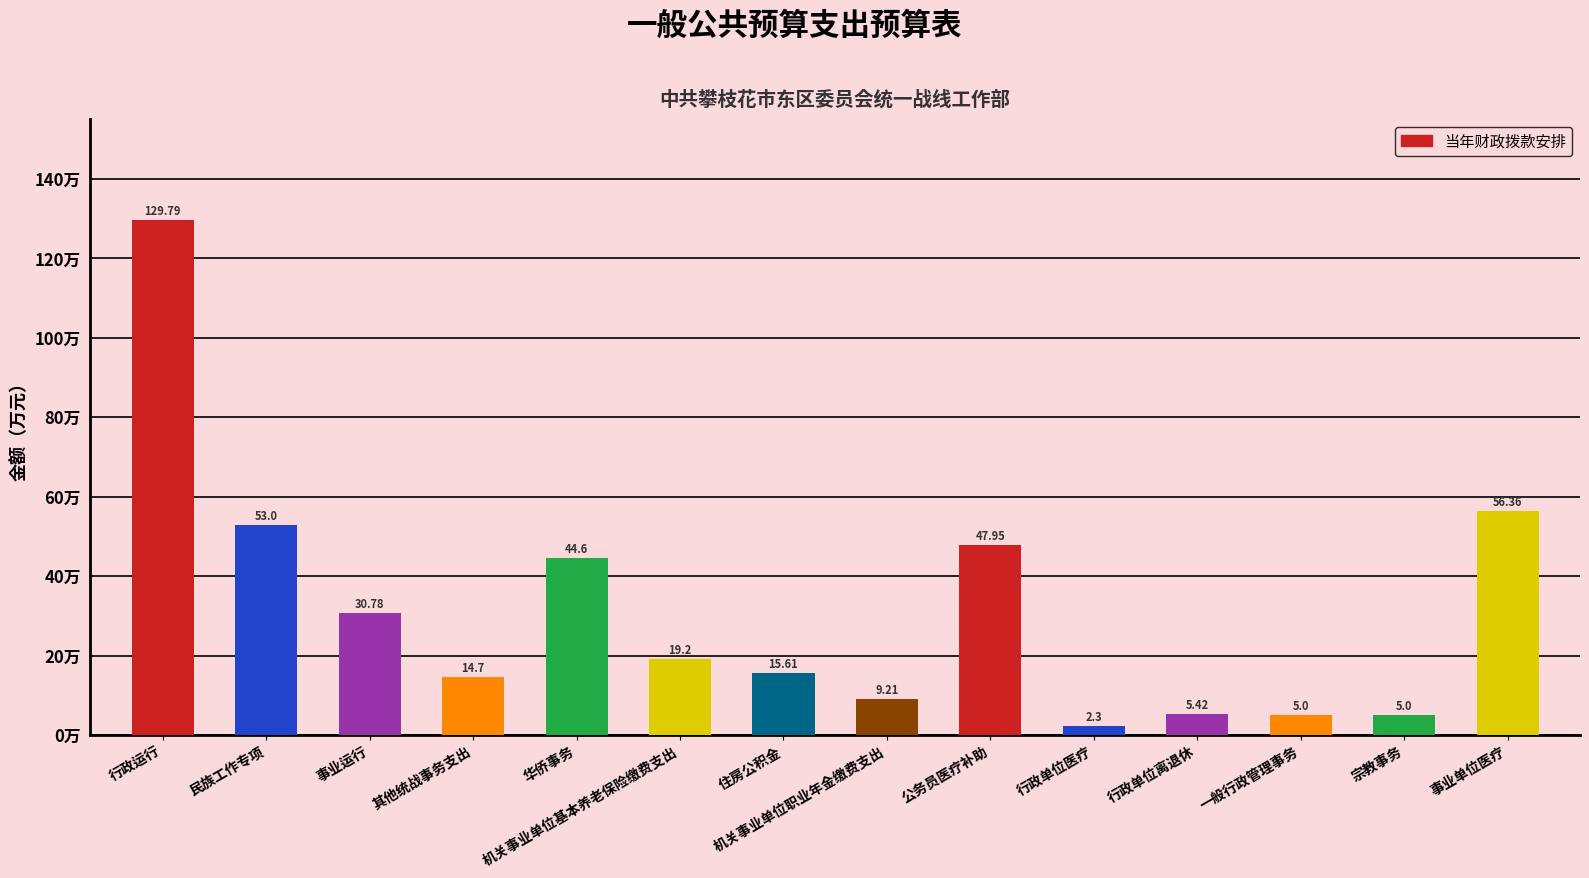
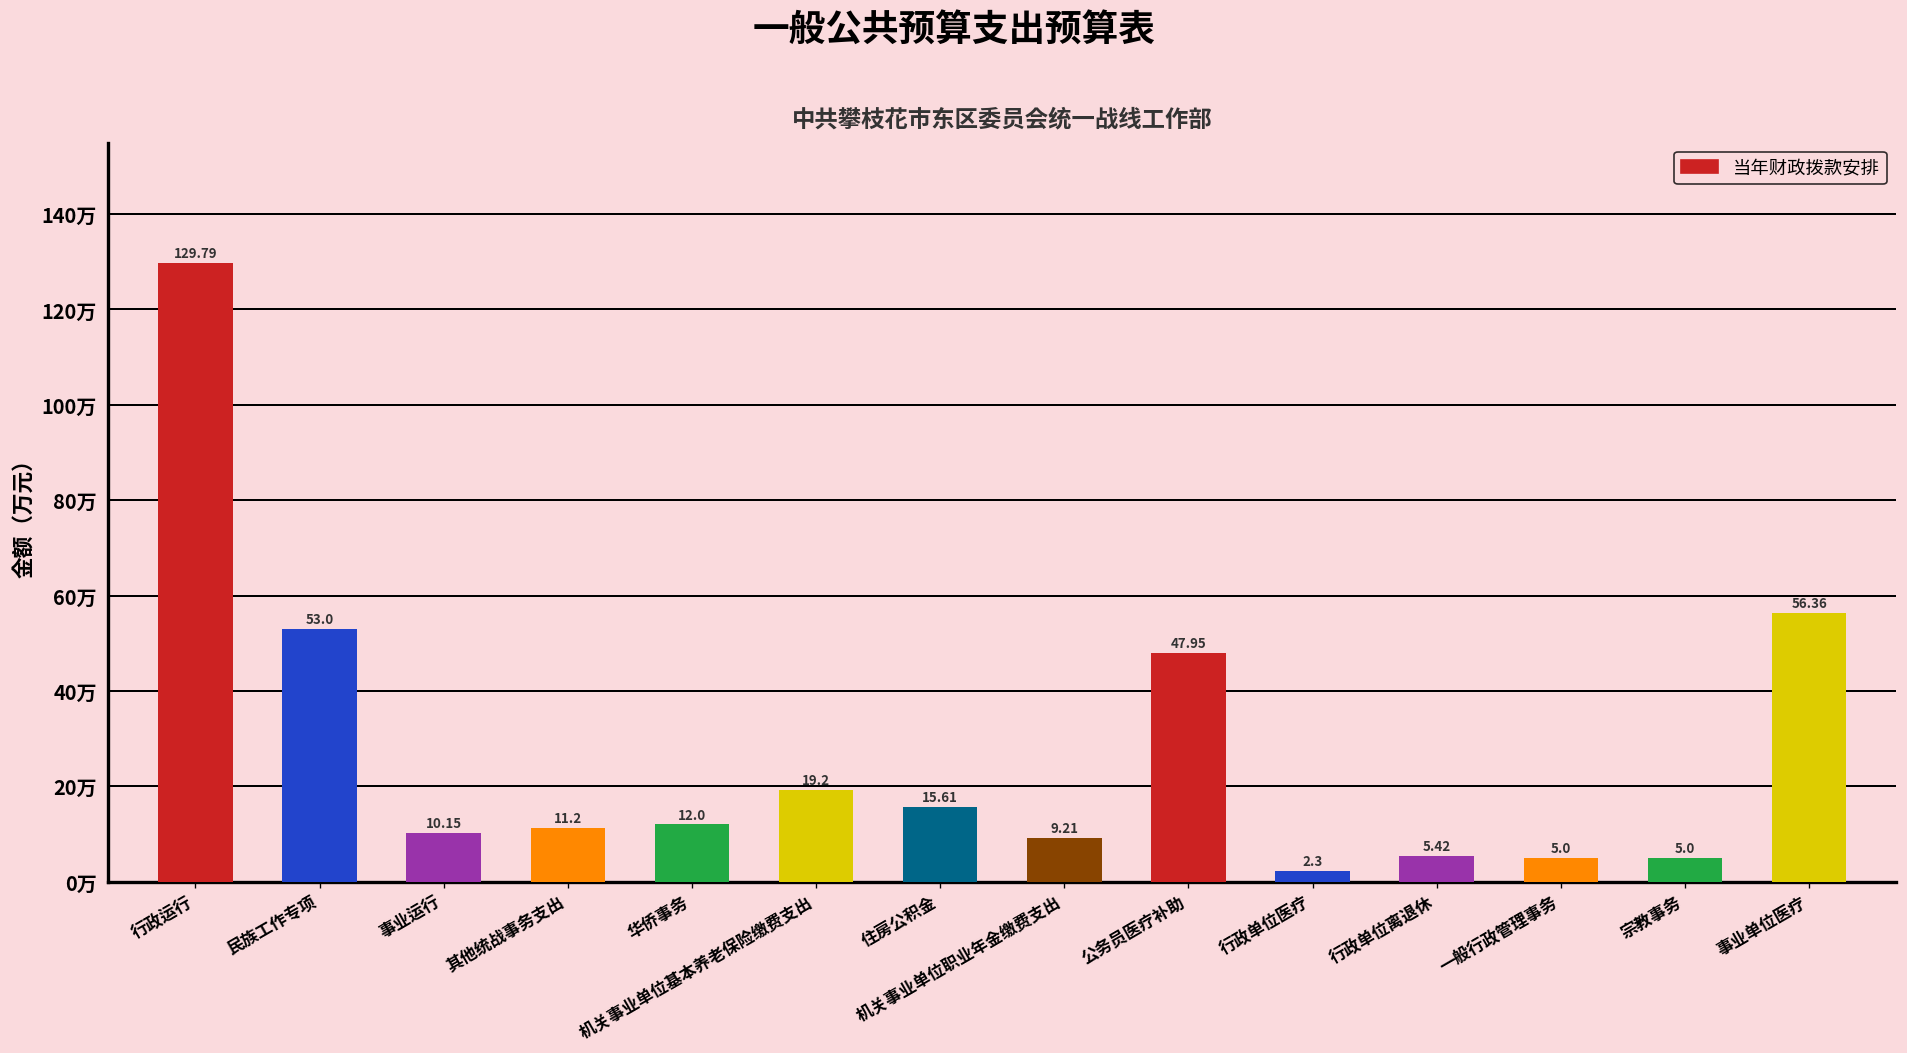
事业运行: 30.78 -> 10.15
其他统战事务支出: 14.7 -> 11.2
华侨事务: 44.6 -> 12.0
